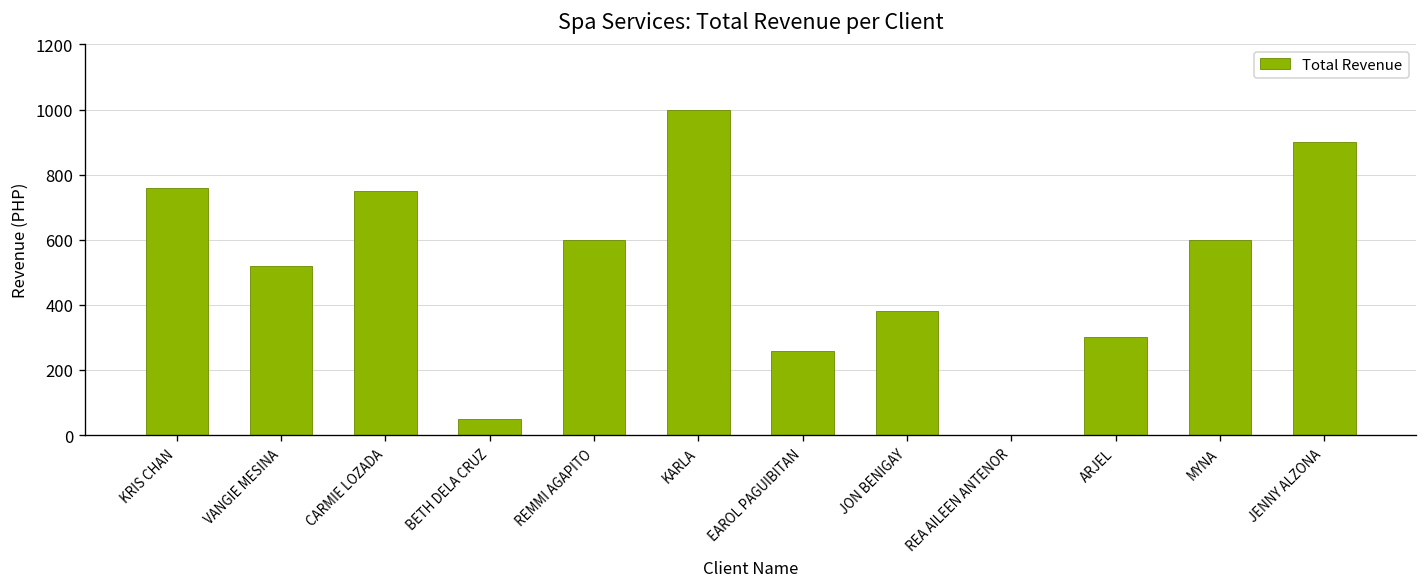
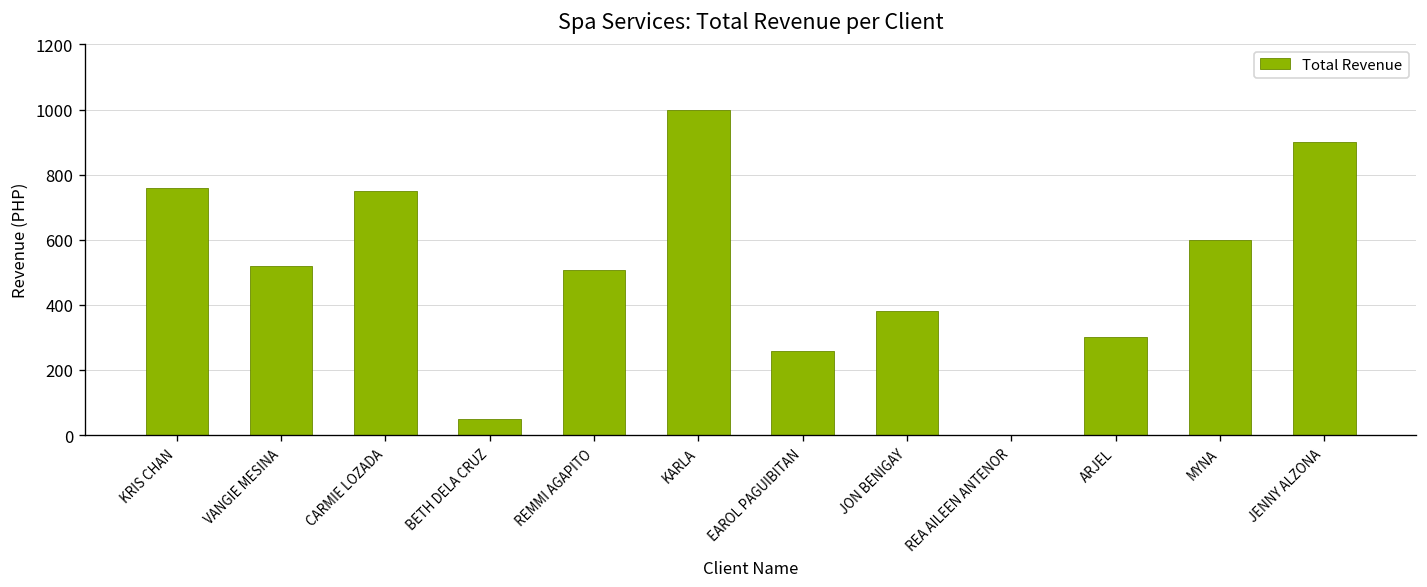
REMMI AGAPITO: 600 -> 510
